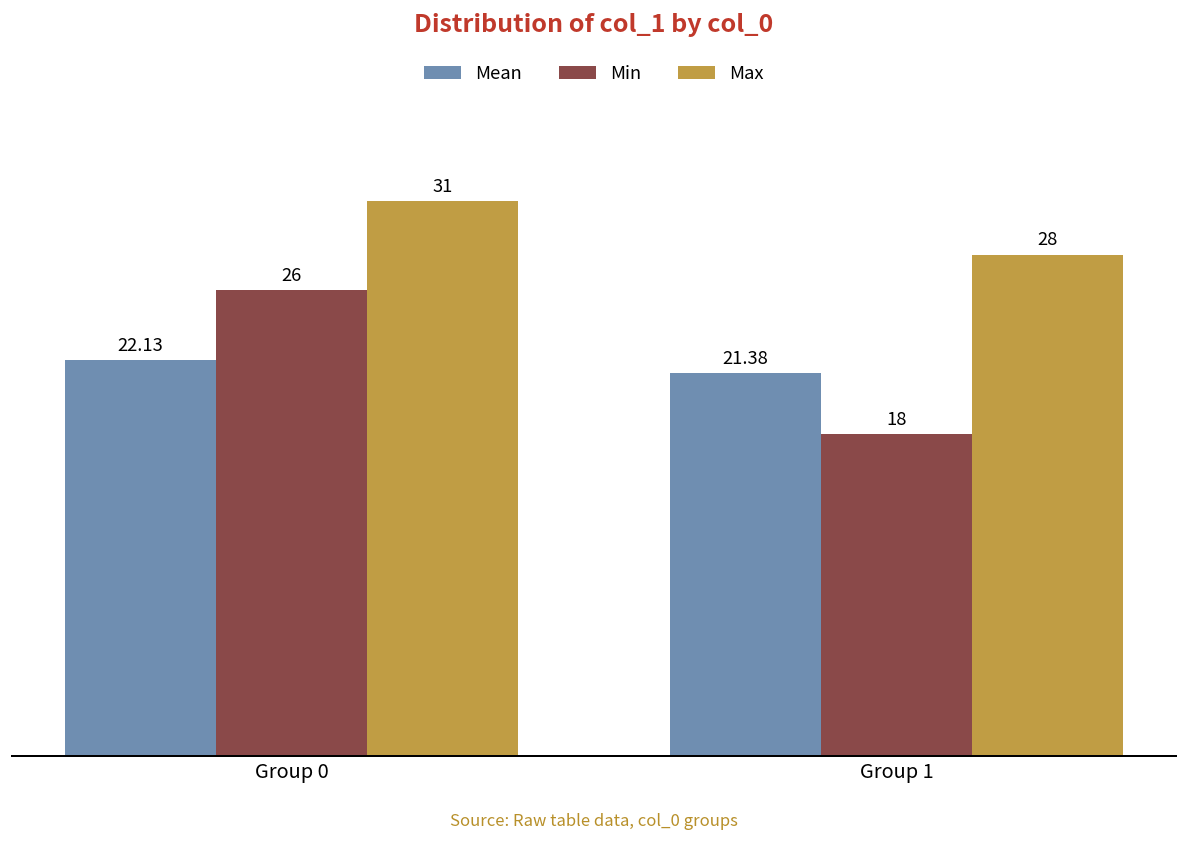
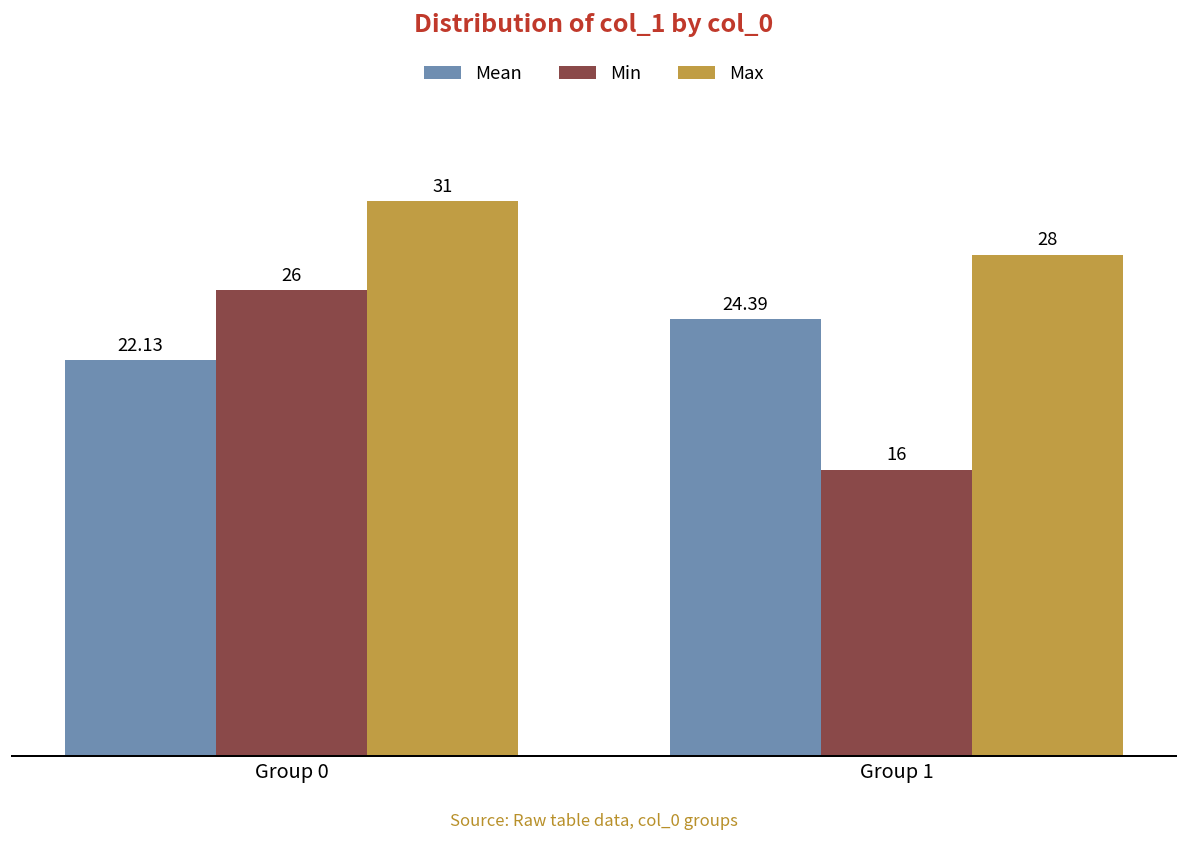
Mean, Group 1: 21.38 -> 24.39
Min, Group 1: 18 -> 16
